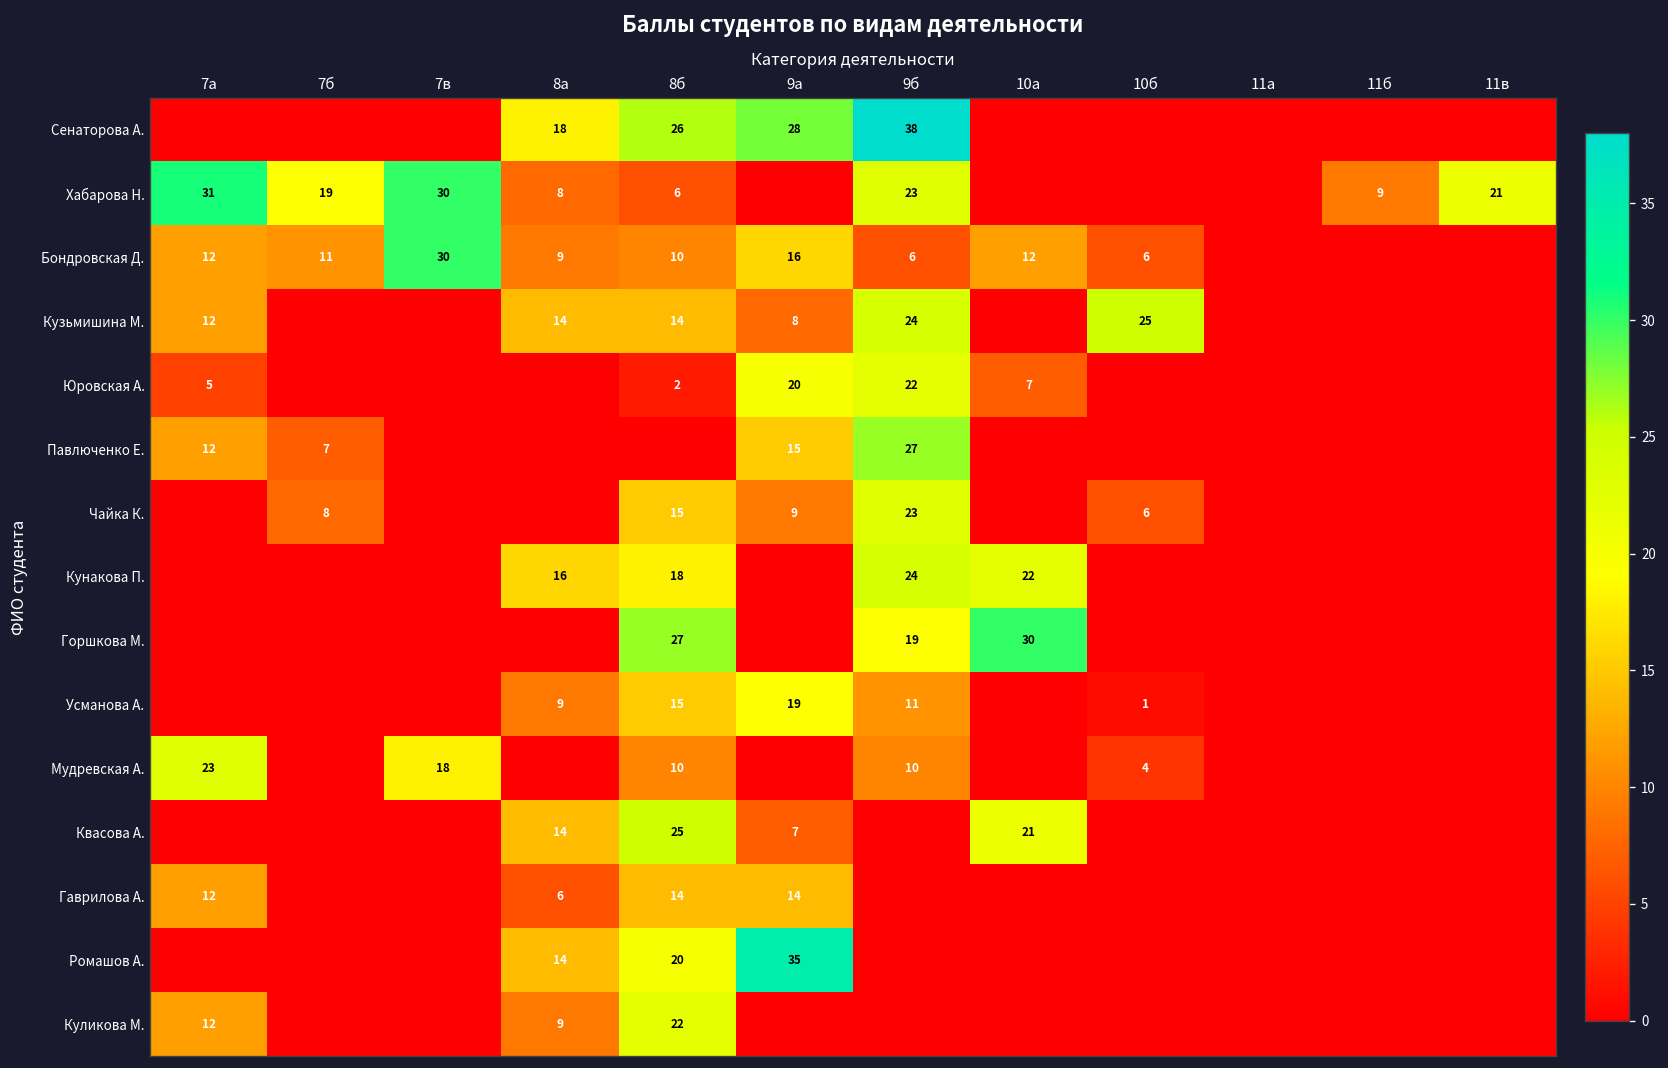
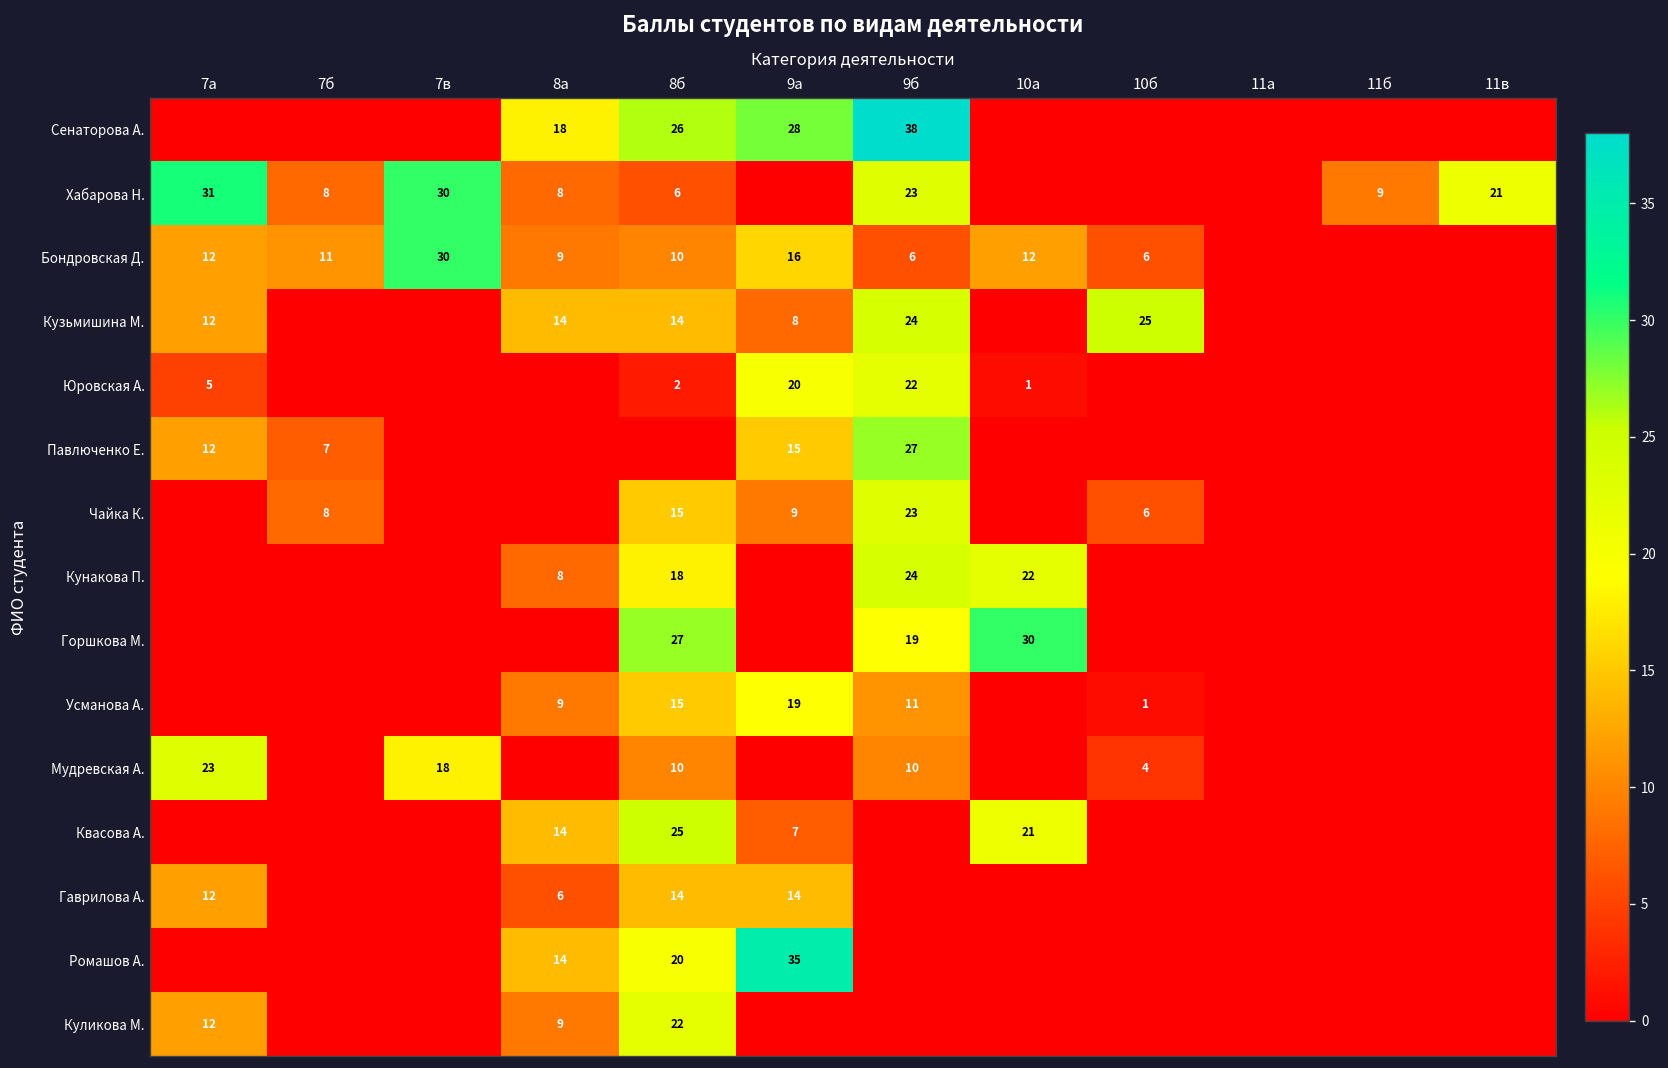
Хабарова Н., 7б: 19 -> 8
Юровская А., 10а: 7 -> 1
Кунакова П., 8а: 16 -> 8
